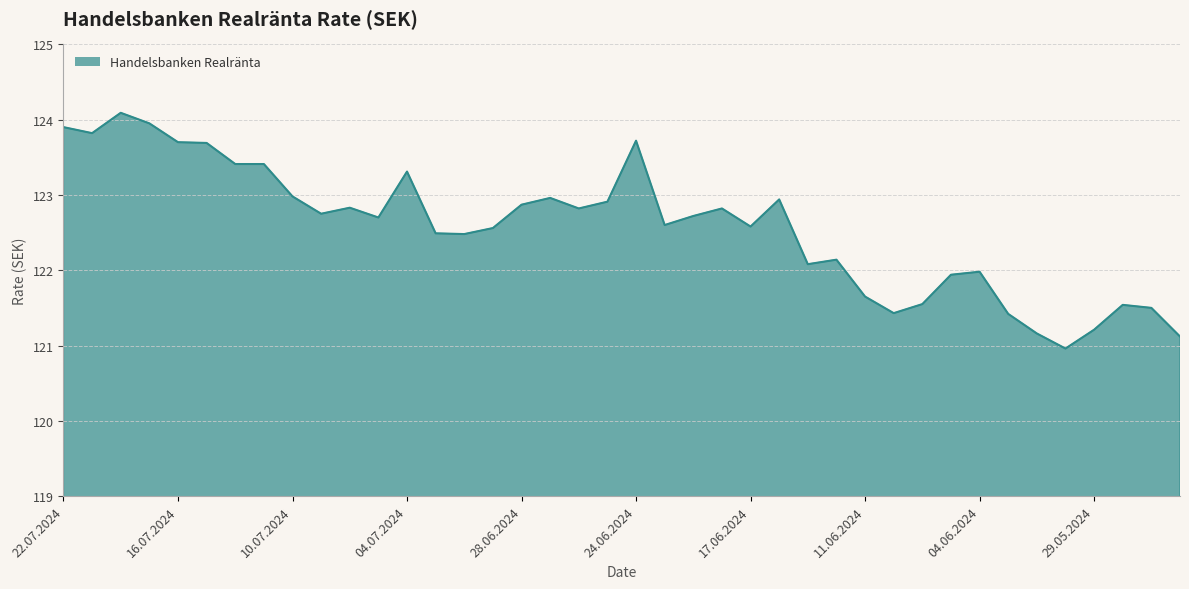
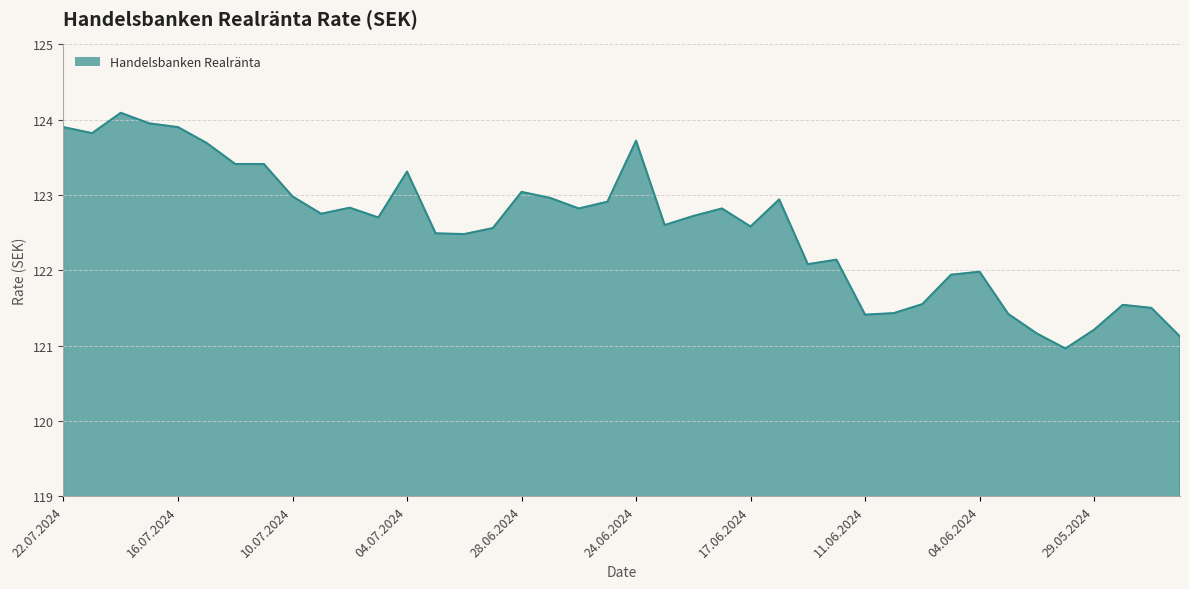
16.07.2024: 123.7 -> 123.9
28.06.2024: 122.9 -> 123.0
11.06.2024: 121.7 -> 121.4
